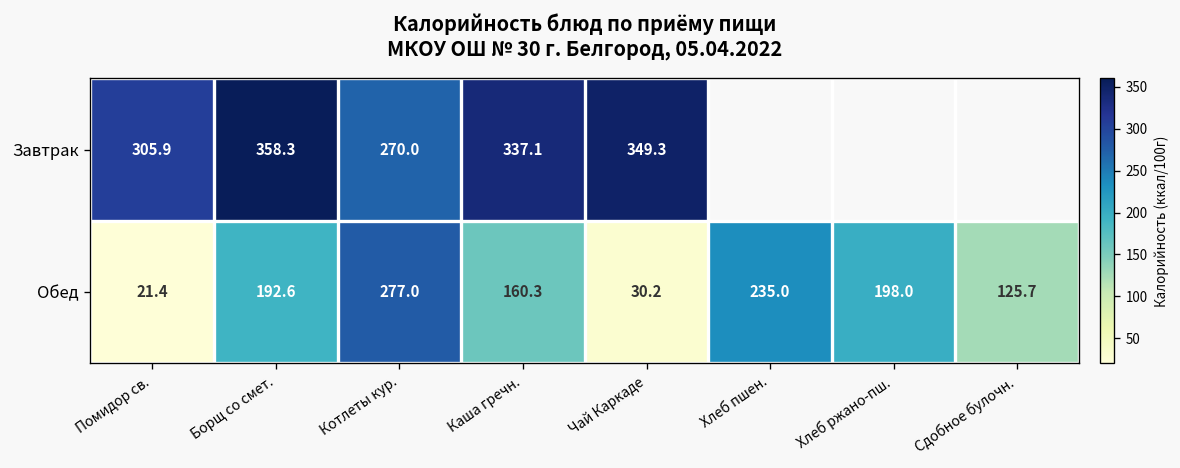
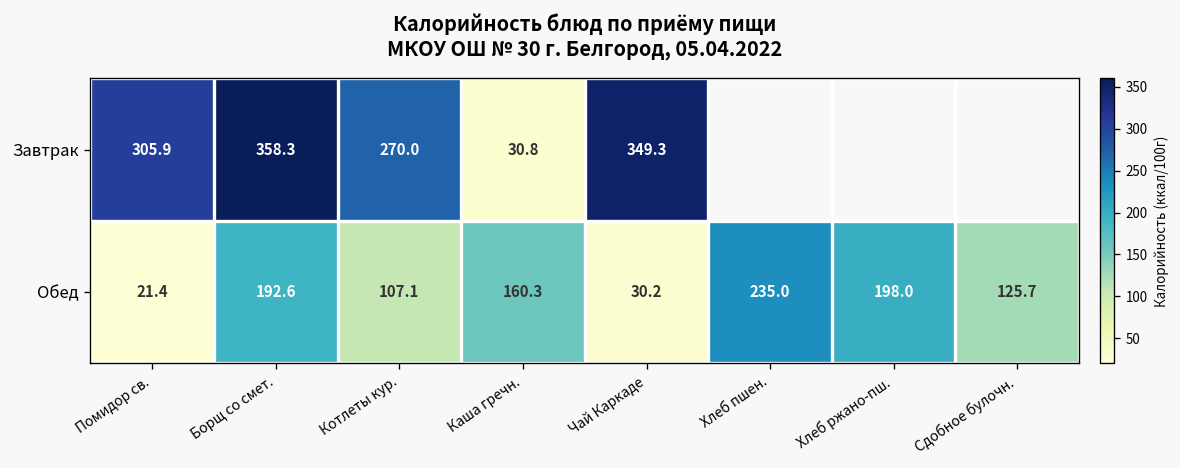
Завтрак, Каша гречн.: 337.1 -> 30.8
Обед, Котлеты кур.: 277.0 -> 107.1
